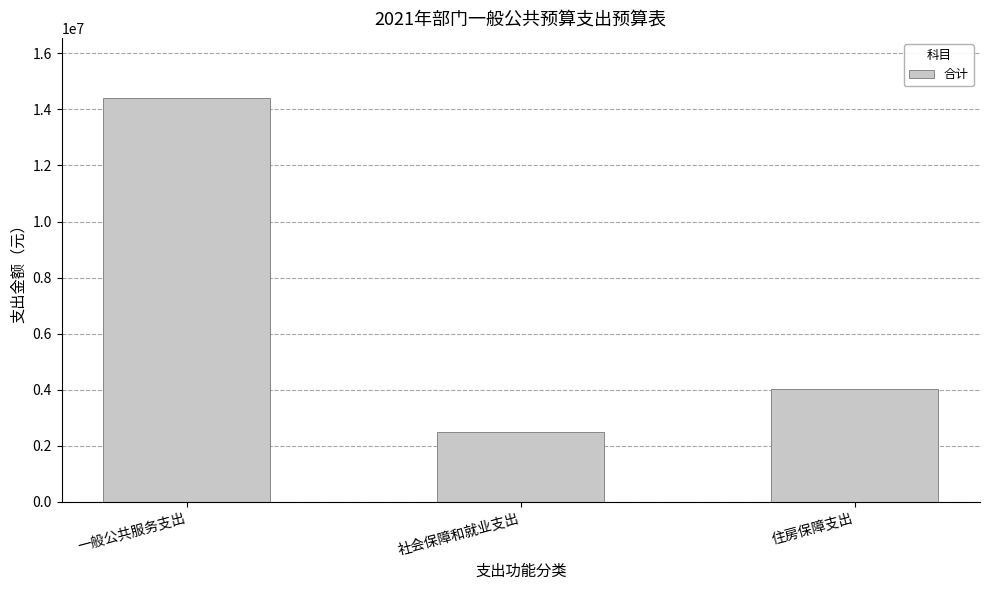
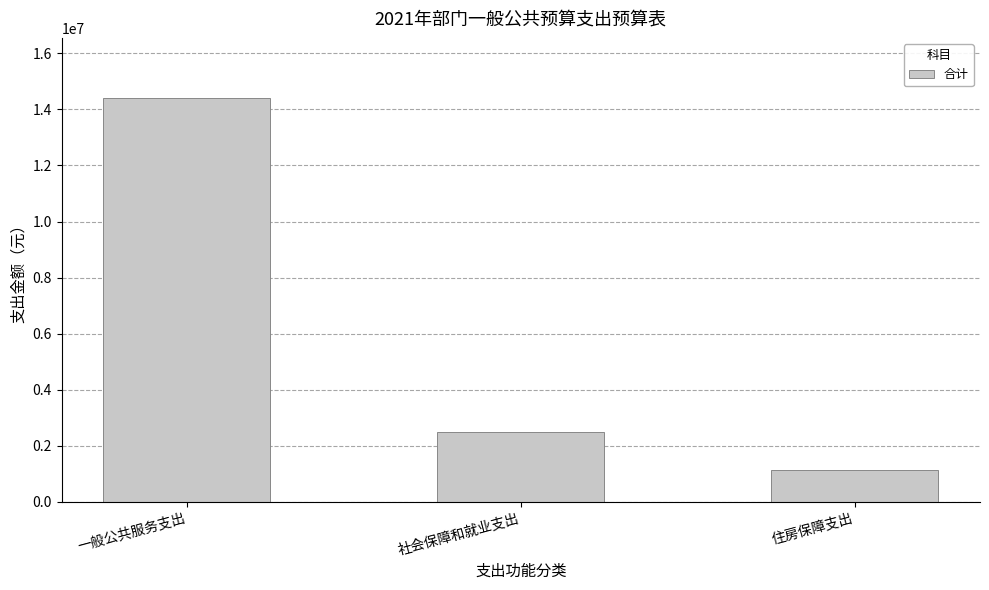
住房保障支出: 4000000 -> 1100000
